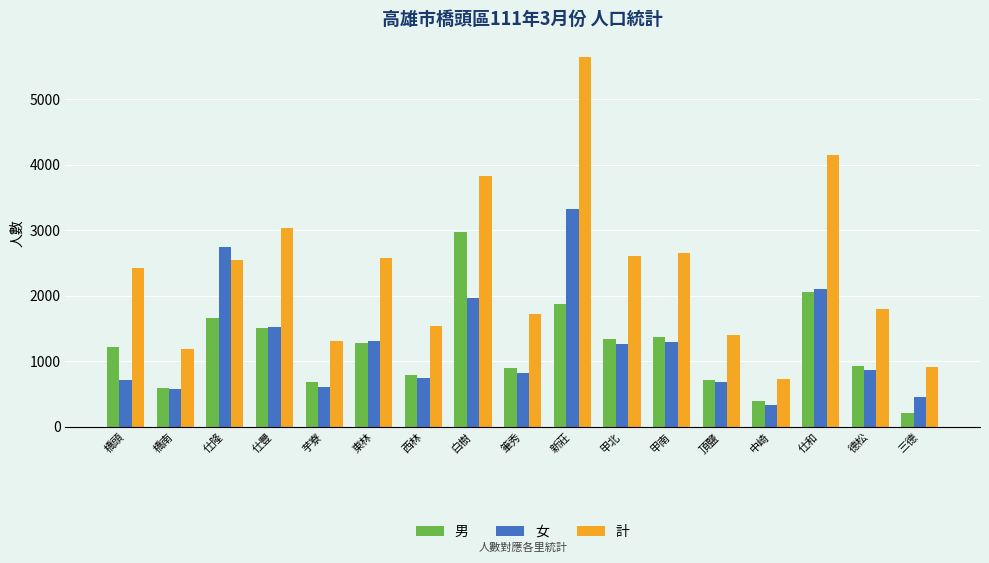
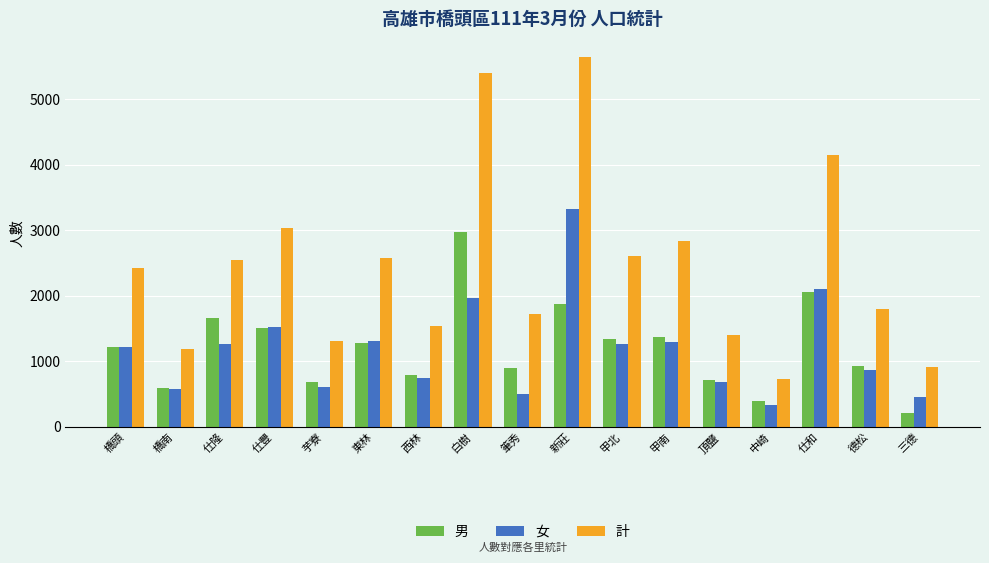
女, 橋頭: 700 -> 1200
女, 仕隆: 2700 -> 1300
計, 白樹: 3800 -> 5400
女, 筆秀: 800 -> 500
計, 甲南: 2700 -> 2800
